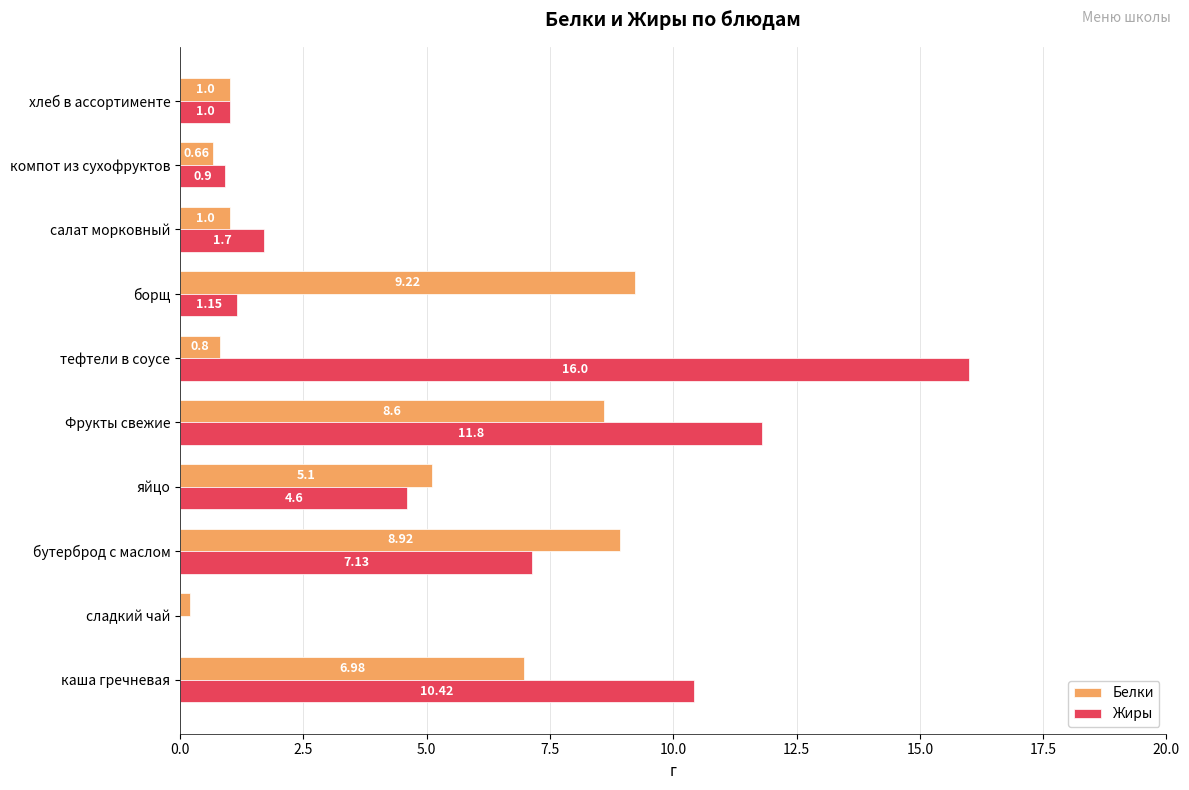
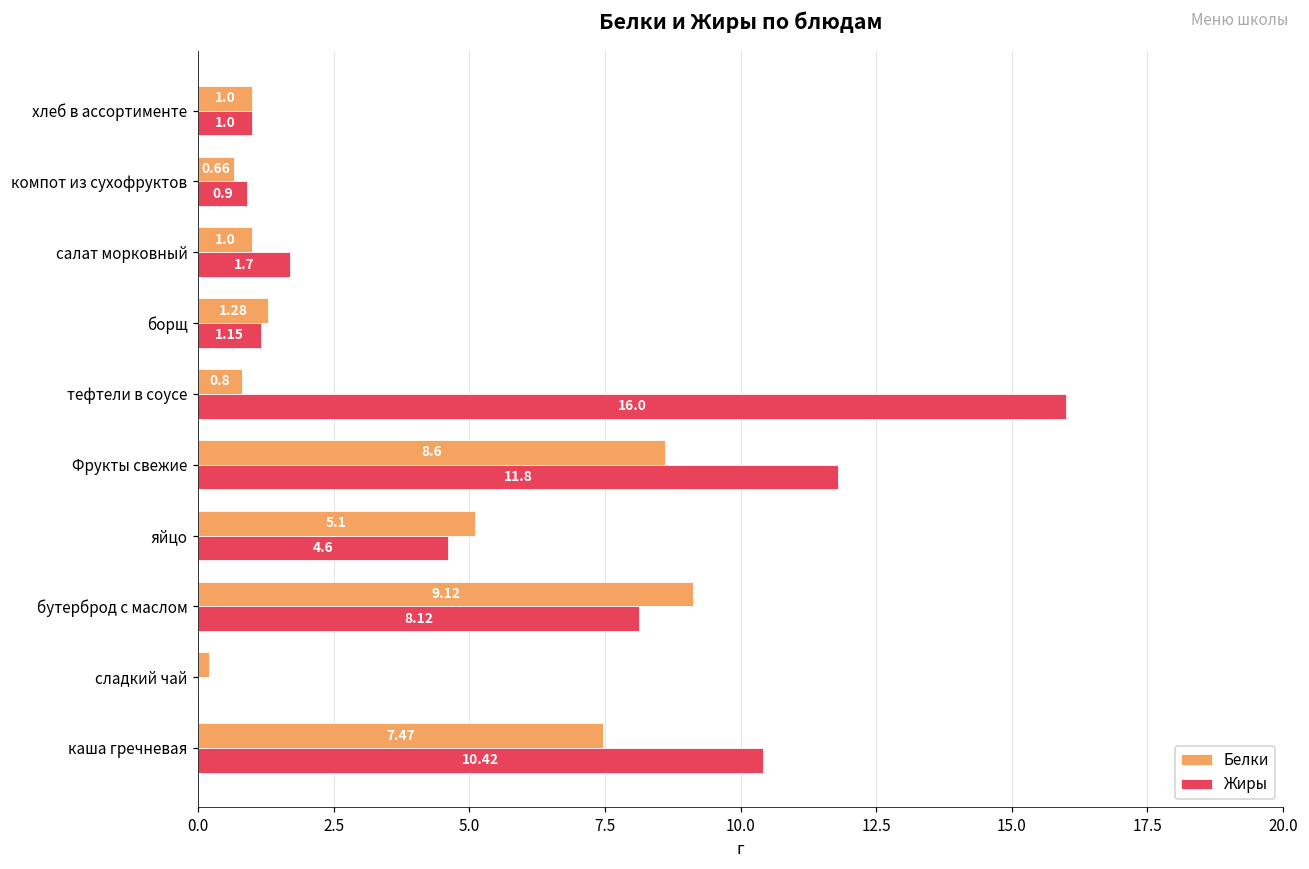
Белки, борщ: 9.22 -> 1.28
Белки, бутерброд с маслом: 8.92 -> 9.12
Жиры, бутерброд с маслом: 7.13 -> 8.12
Белки, каша гречневая: 6.98 -> 7.47
